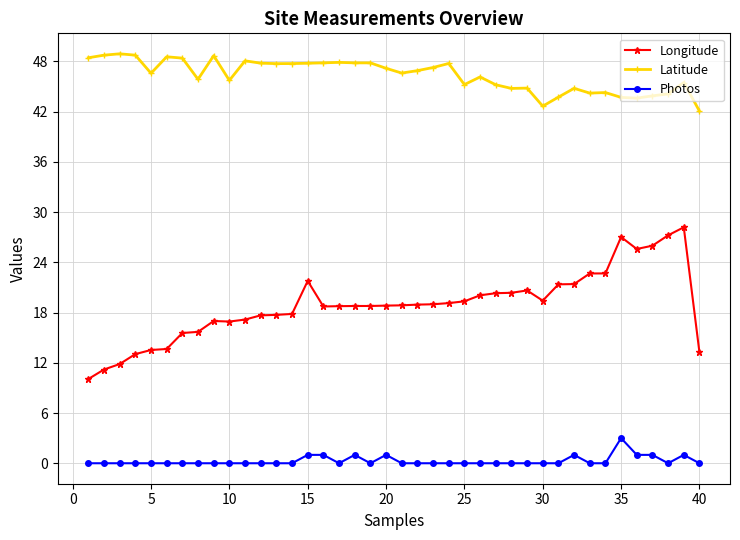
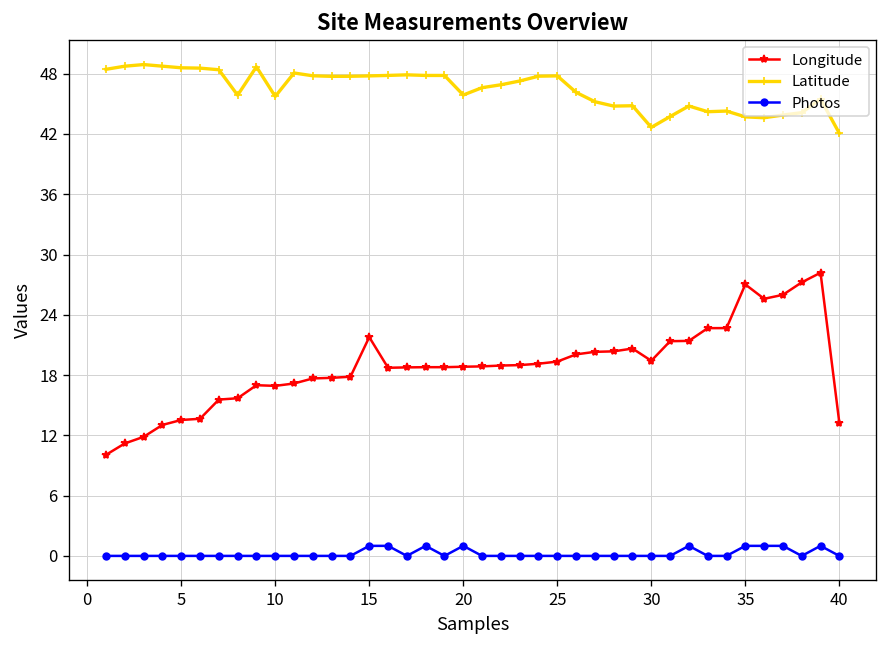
Latitude, 5: 47 -> 49
Latitude, 20: 47 -> 46
Latitude, 25: 45 -> 48
Photos, 35: 3 -> 1
